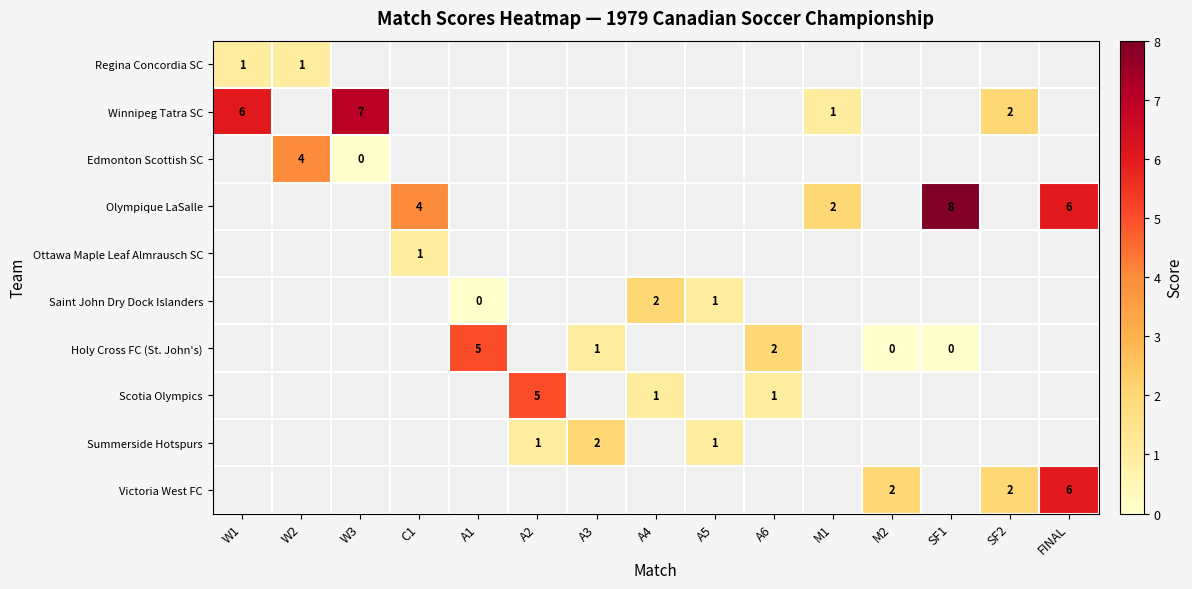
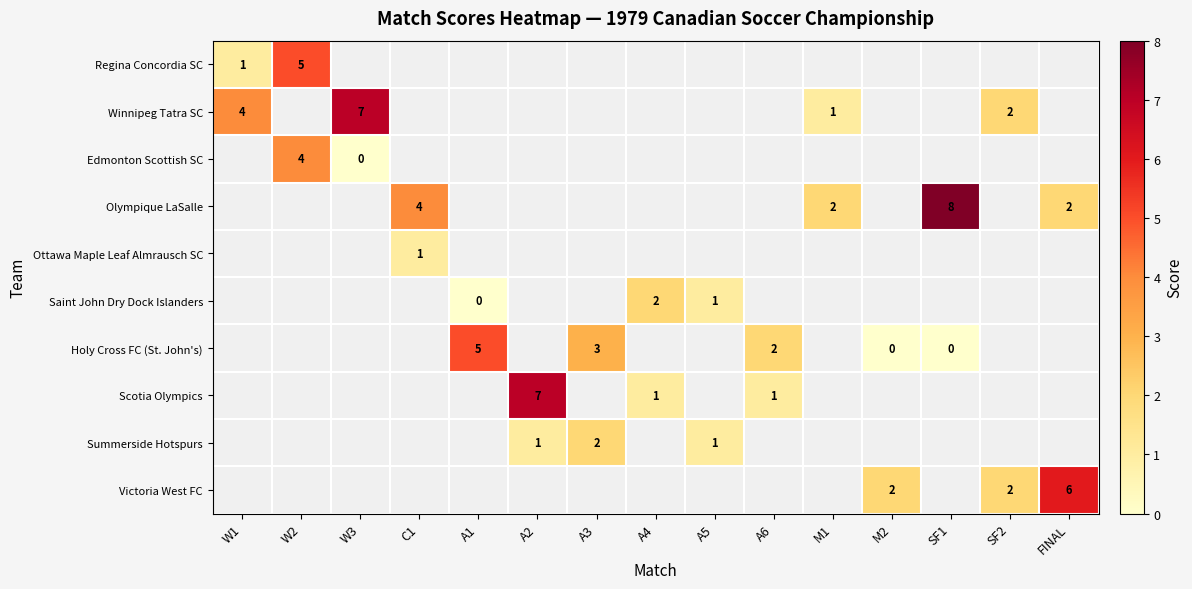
Regina Concordia SC, W2: 1 -> 5
Winnipeg Tatra SC, W1: 6 -> 4
Olympique LaSalle, FINAL: 6 -> 2
Holy Cross FC (St. John's), A3: 1 -> 3
Scotia Olympics, A2: 5 -> 7
